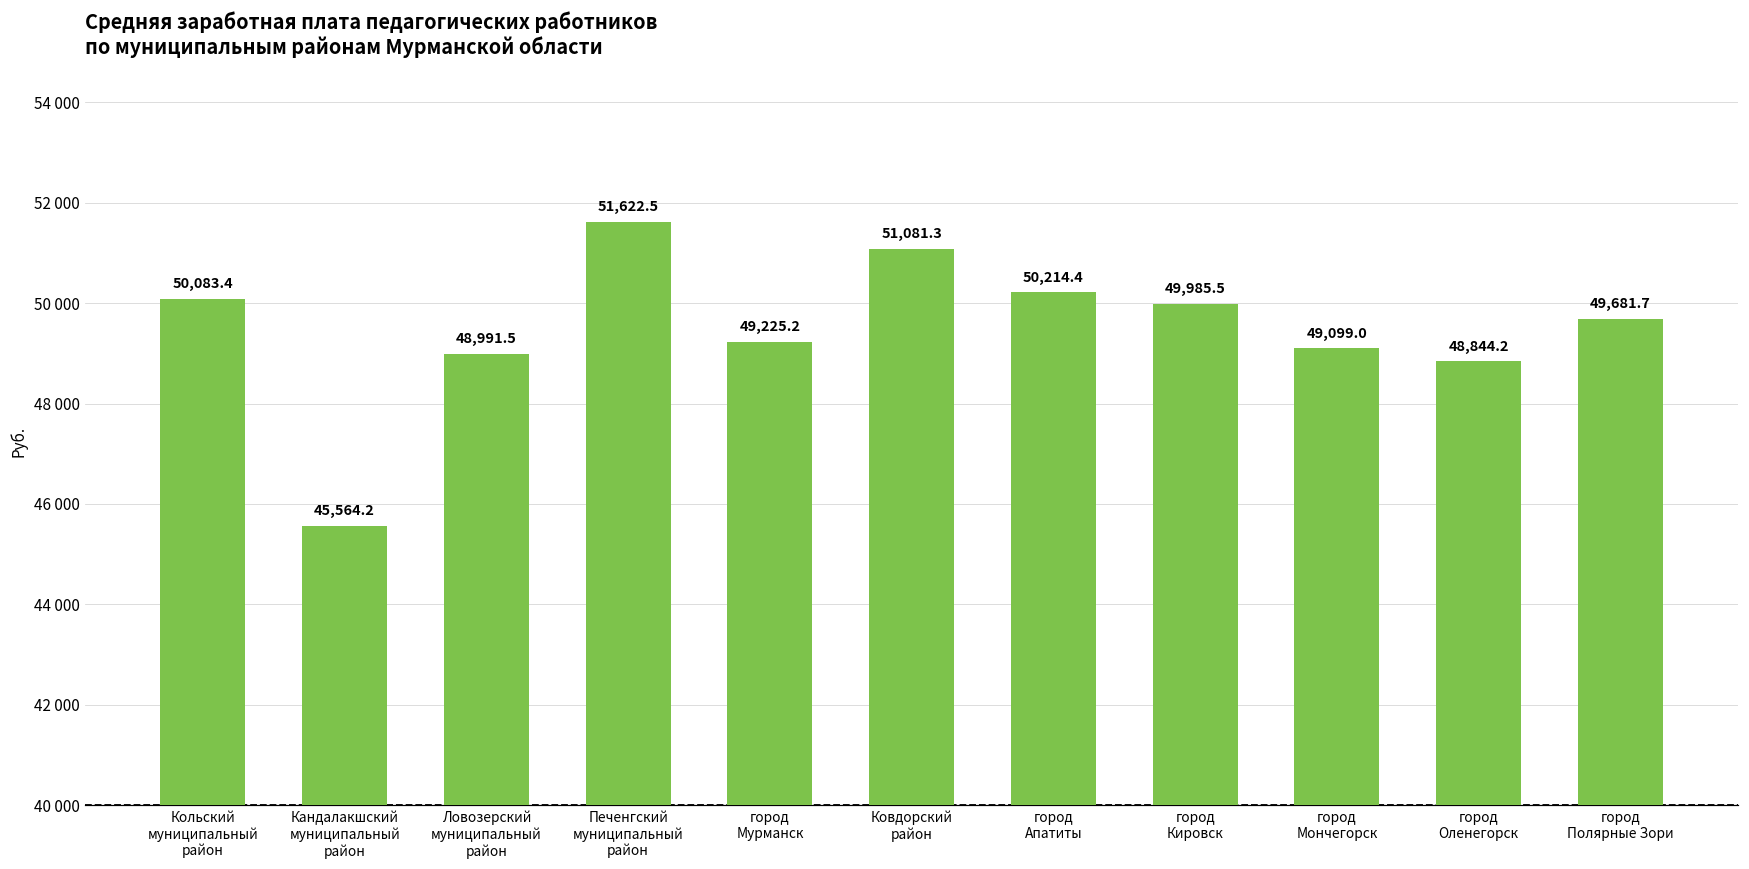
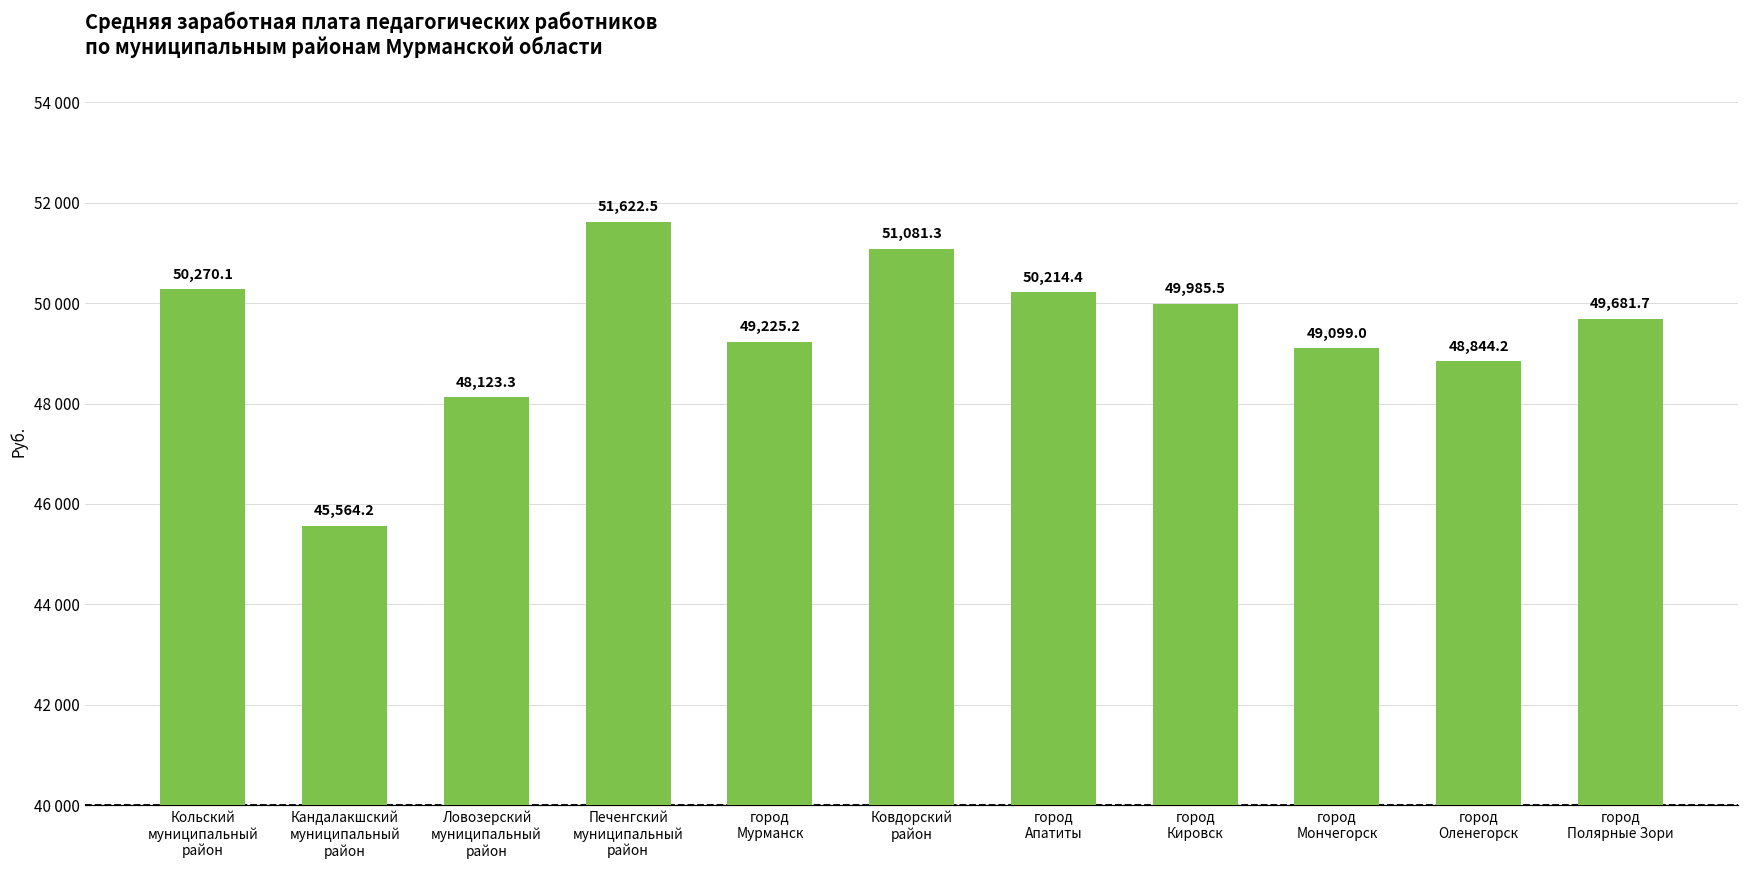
Кольский муниципальный район: 50,083.4 -> 50,270.1
Ловозерский муниципальный район: 48,991.5 -> 48,123.3
